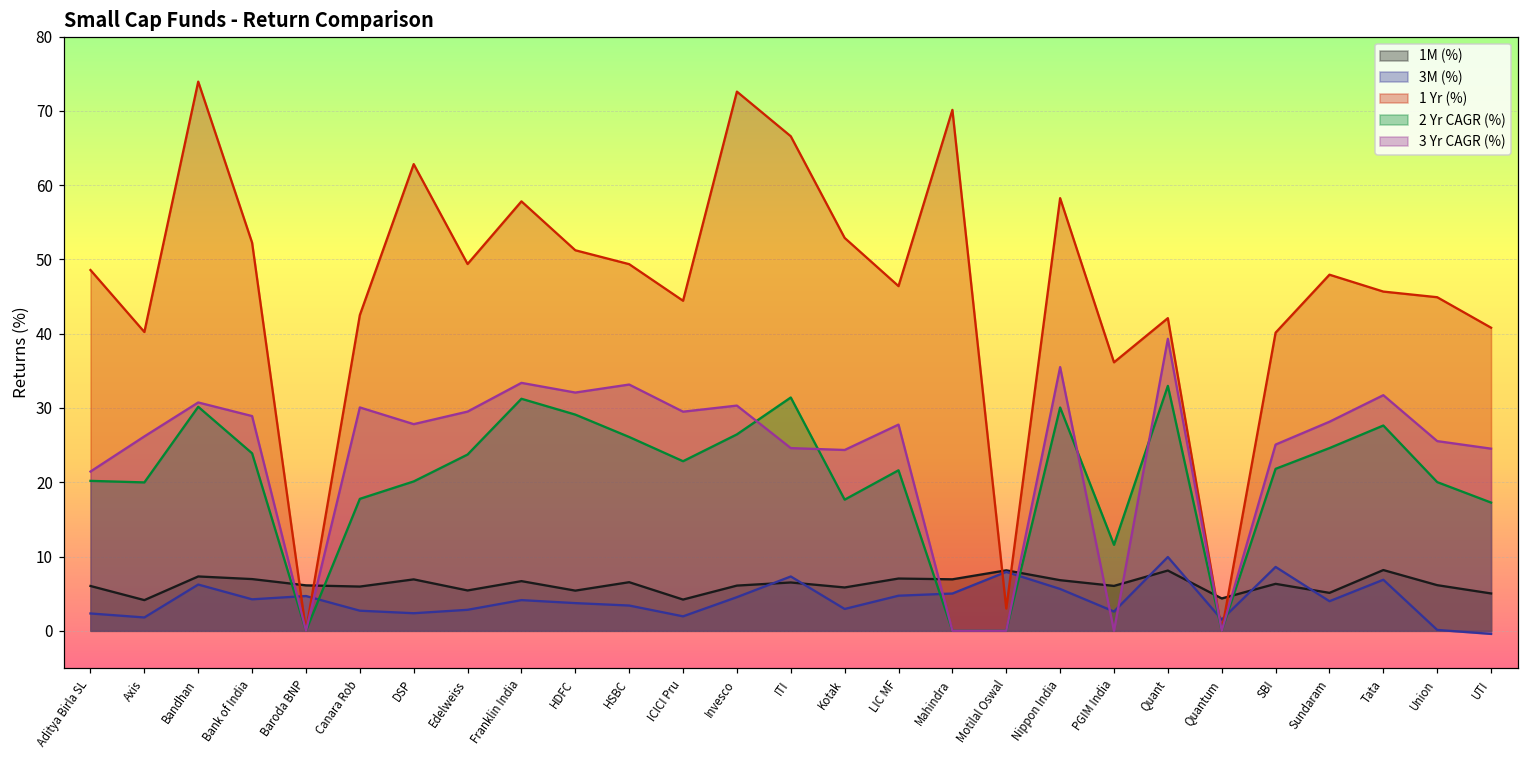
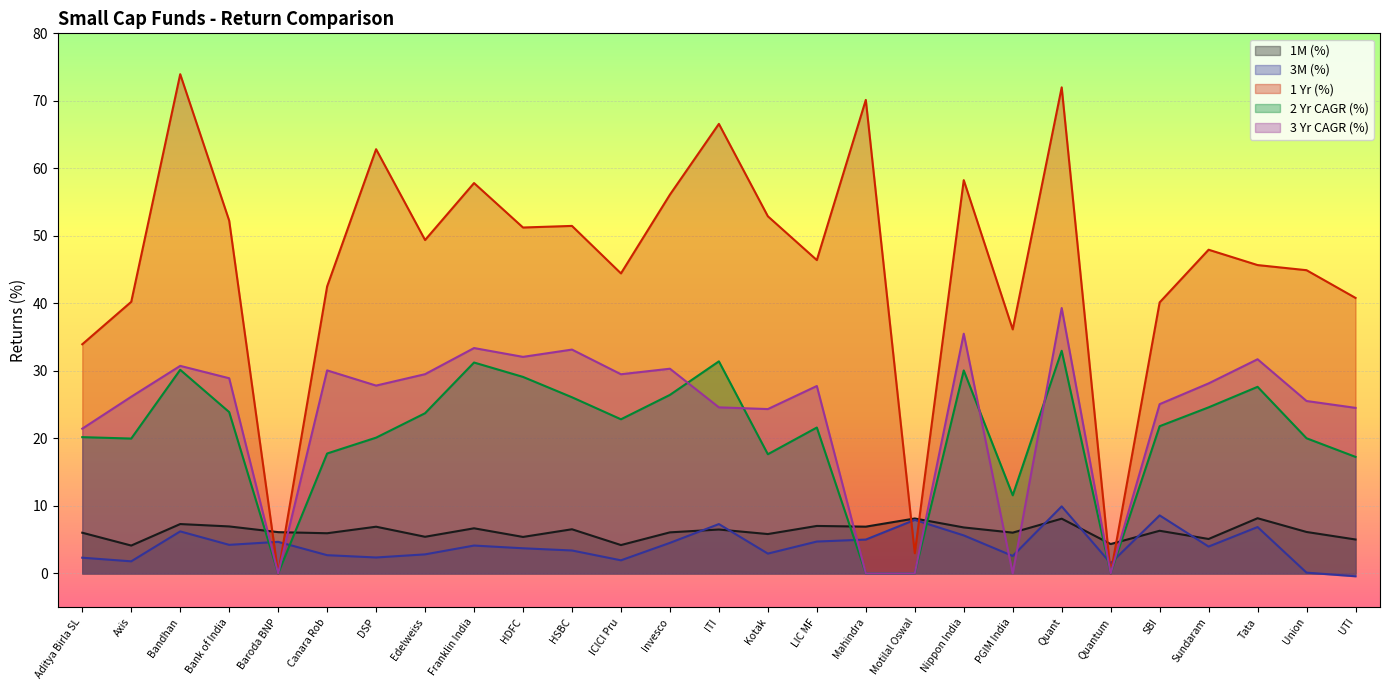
1 Yr (%), Aditya Birla SL: 49 -> 34
1 Yr (%), HSBC: 49 -> 51
1 Yr (%), Invesco: 73 -> 56
1 Yr (%), Quant: 42 -> 72
